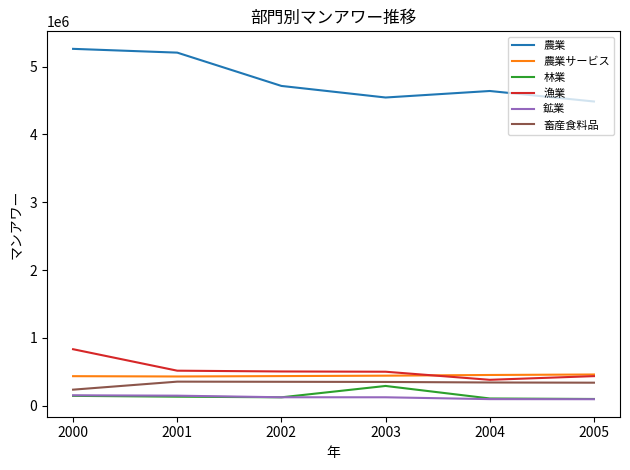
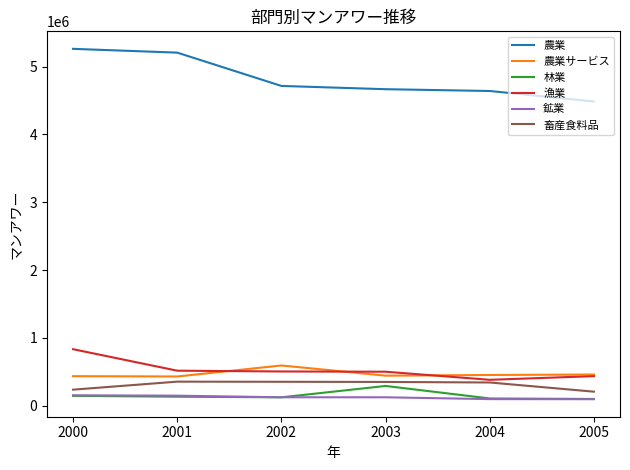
農業サービス, 2002: 400000 -> 600000
農業, 2003: 4500000 -> 4700000
畜産食料品, 2005: 300000 -> 200000
